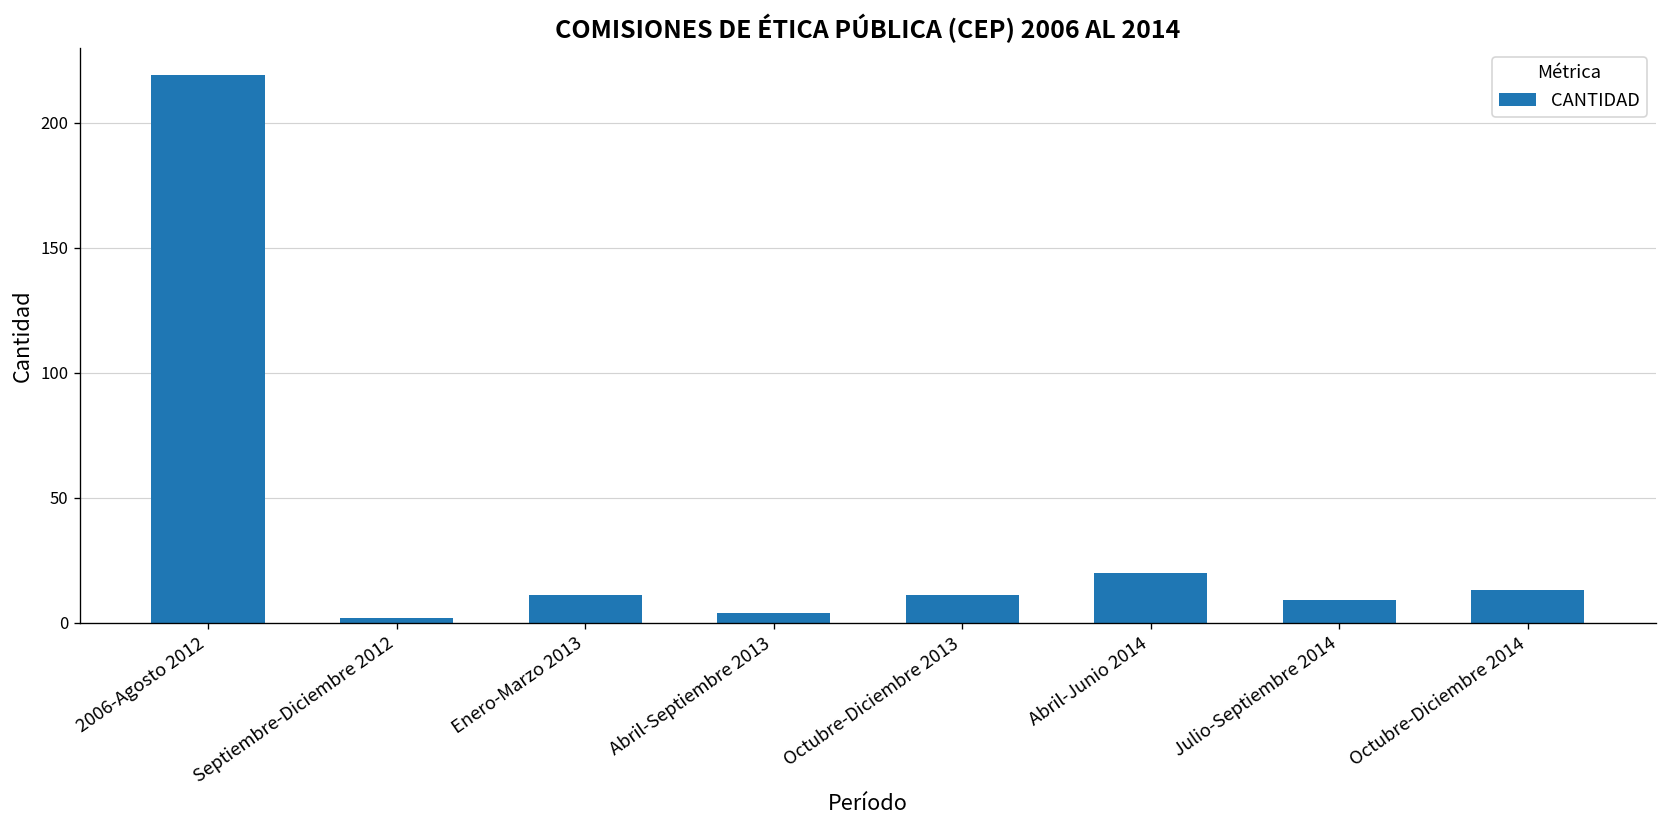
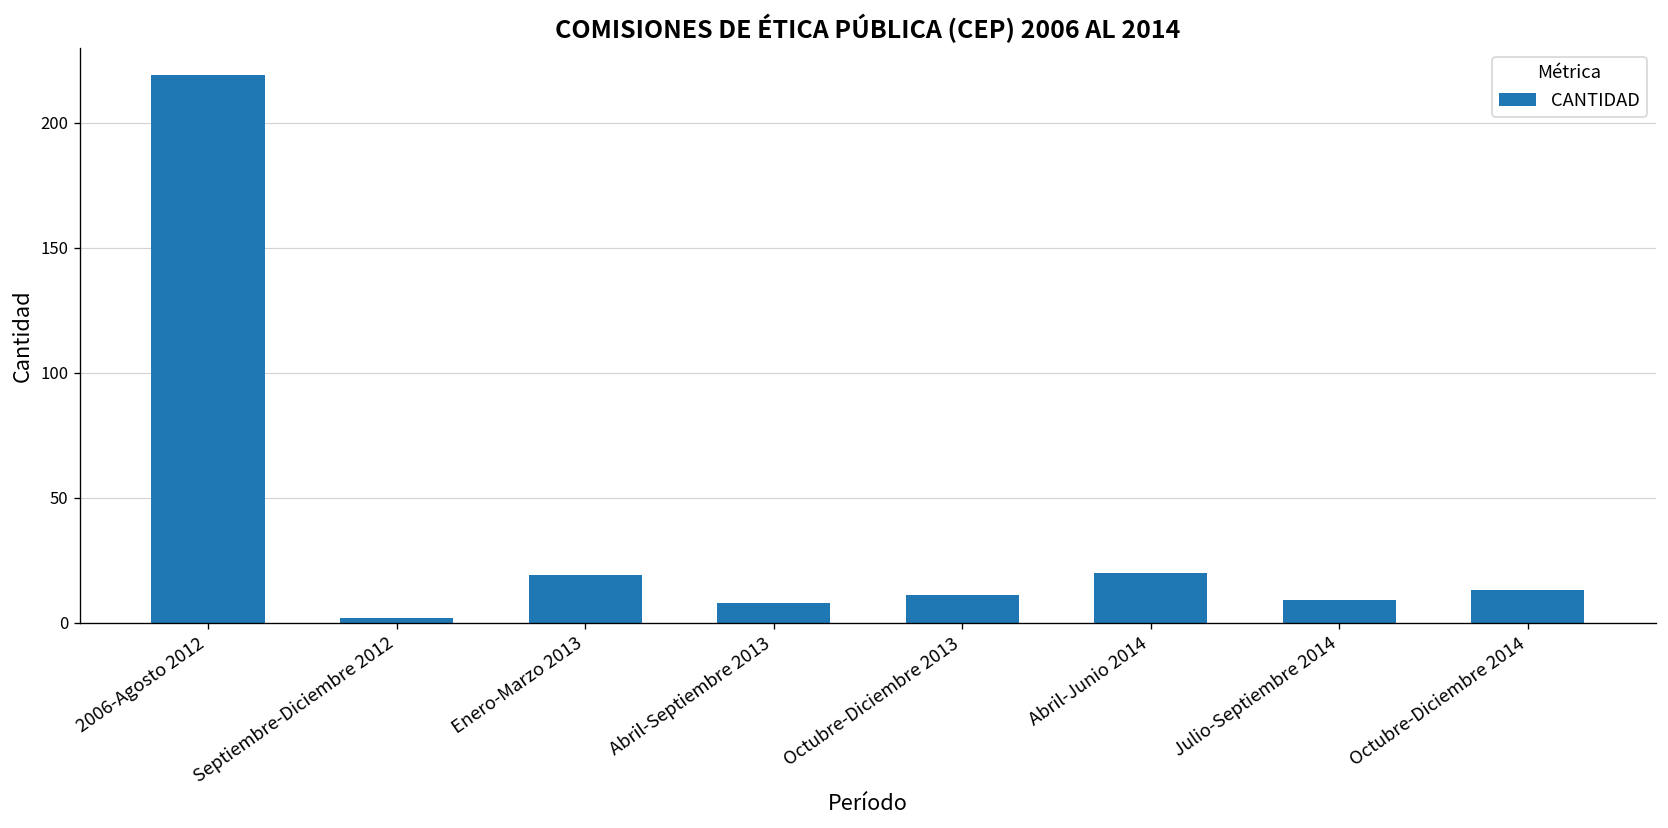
Enero-Marzo 2013: 11 -> 19
Abril-Septiembre 2013: 4 -> 8
